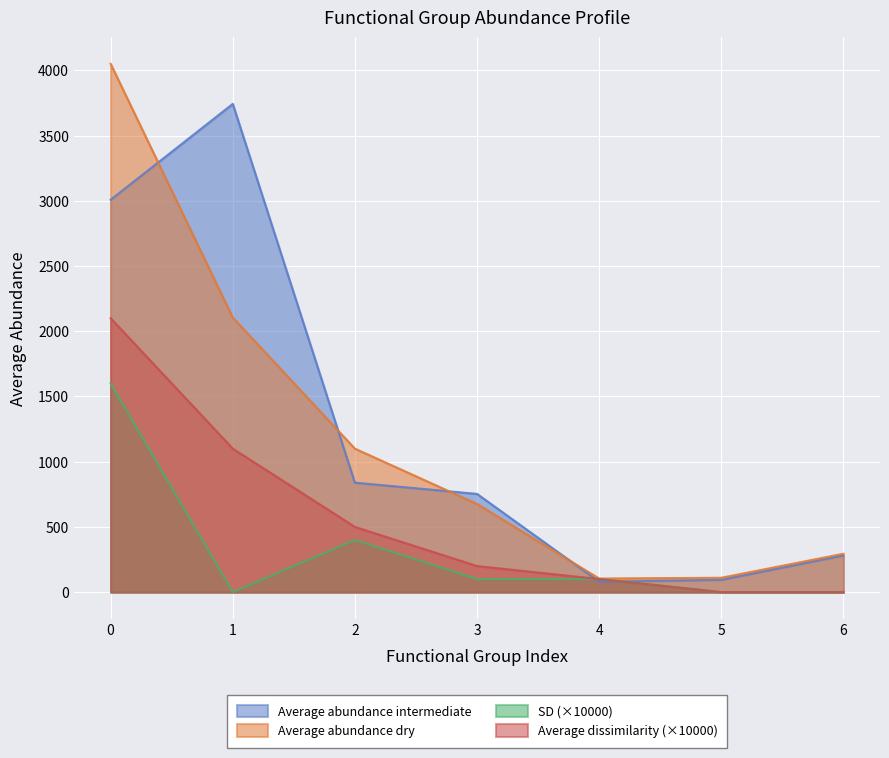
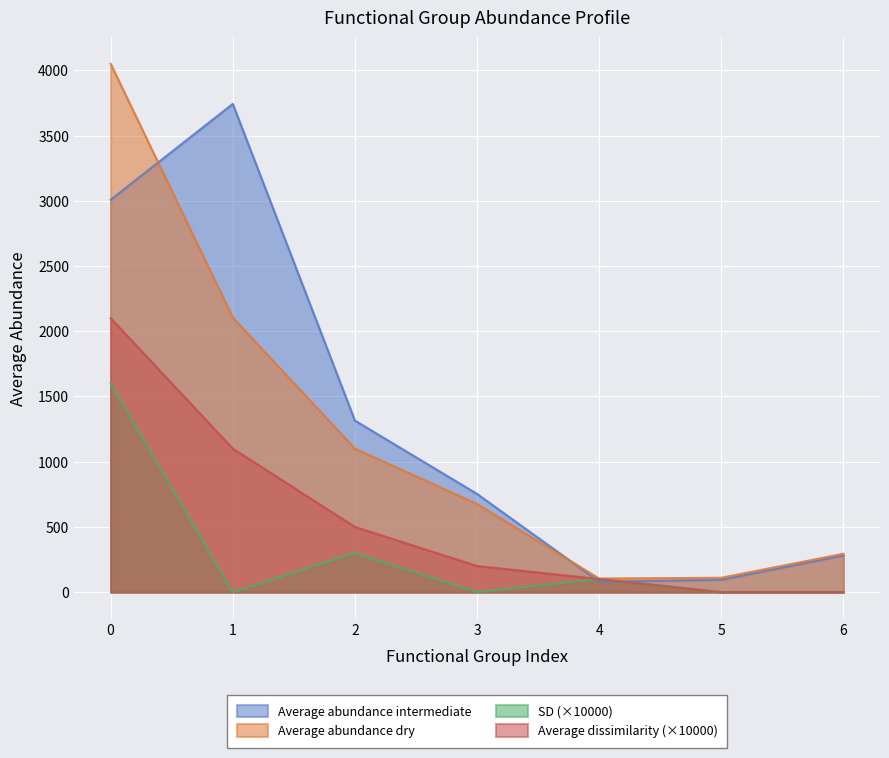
Average abundance intermediate, 2: 840 -> 1320
SD (×10000), 2: 400 -> 300
SD (×10000), 3: 100 -> 0
